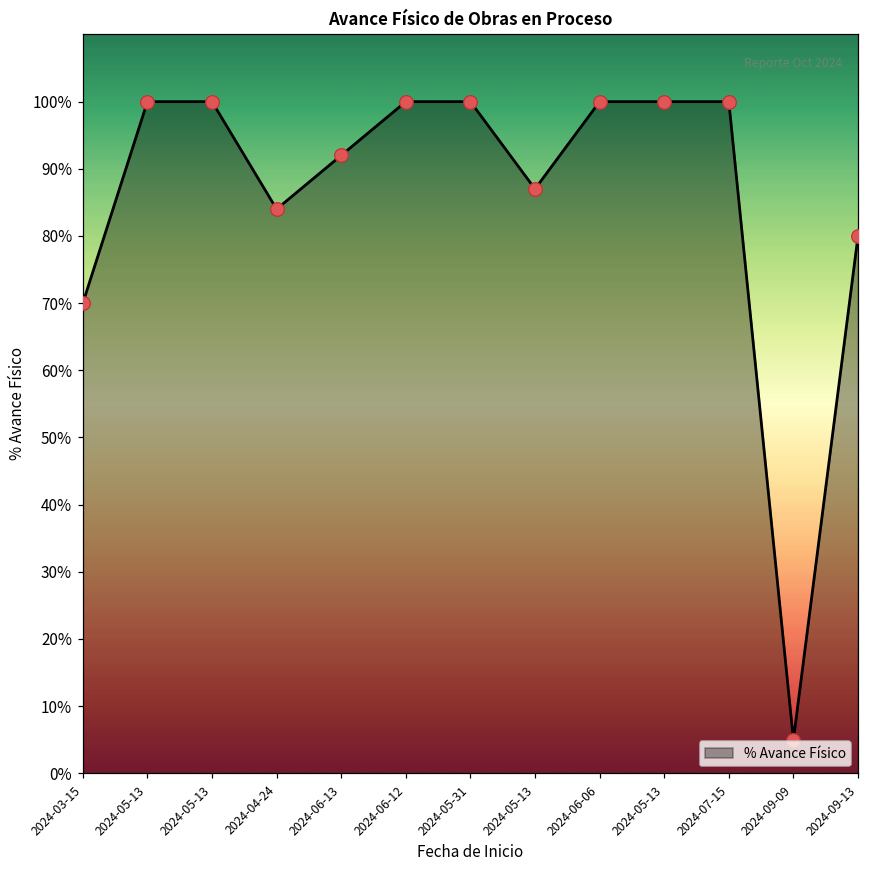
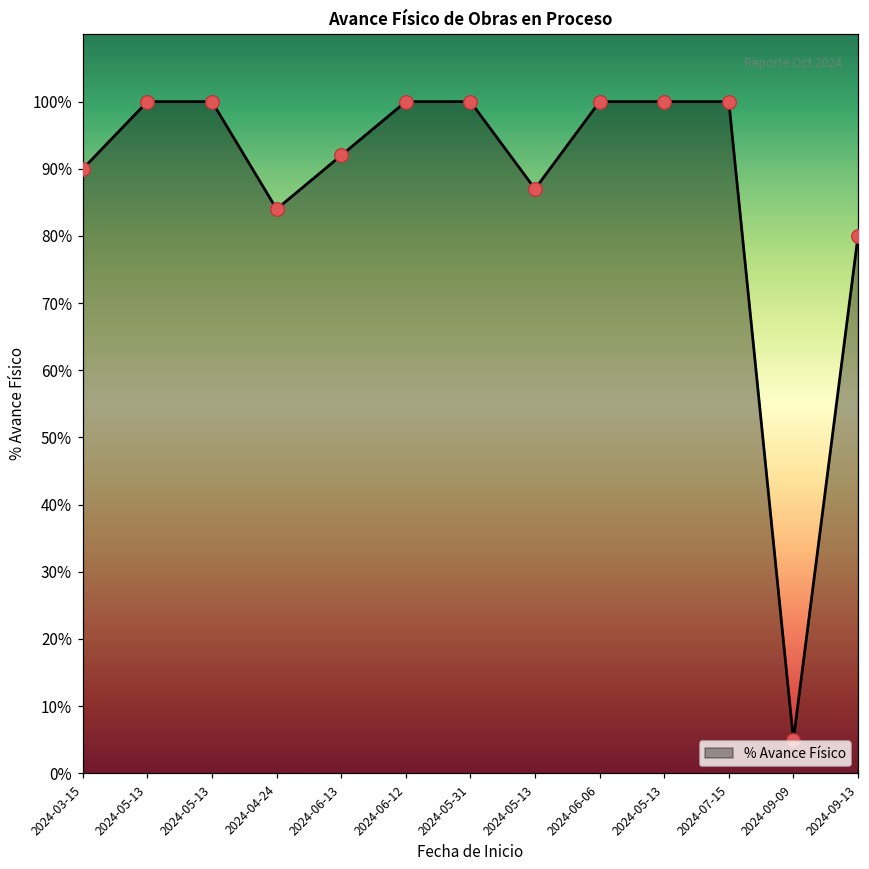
2024-03-15: 70% -> 90%
